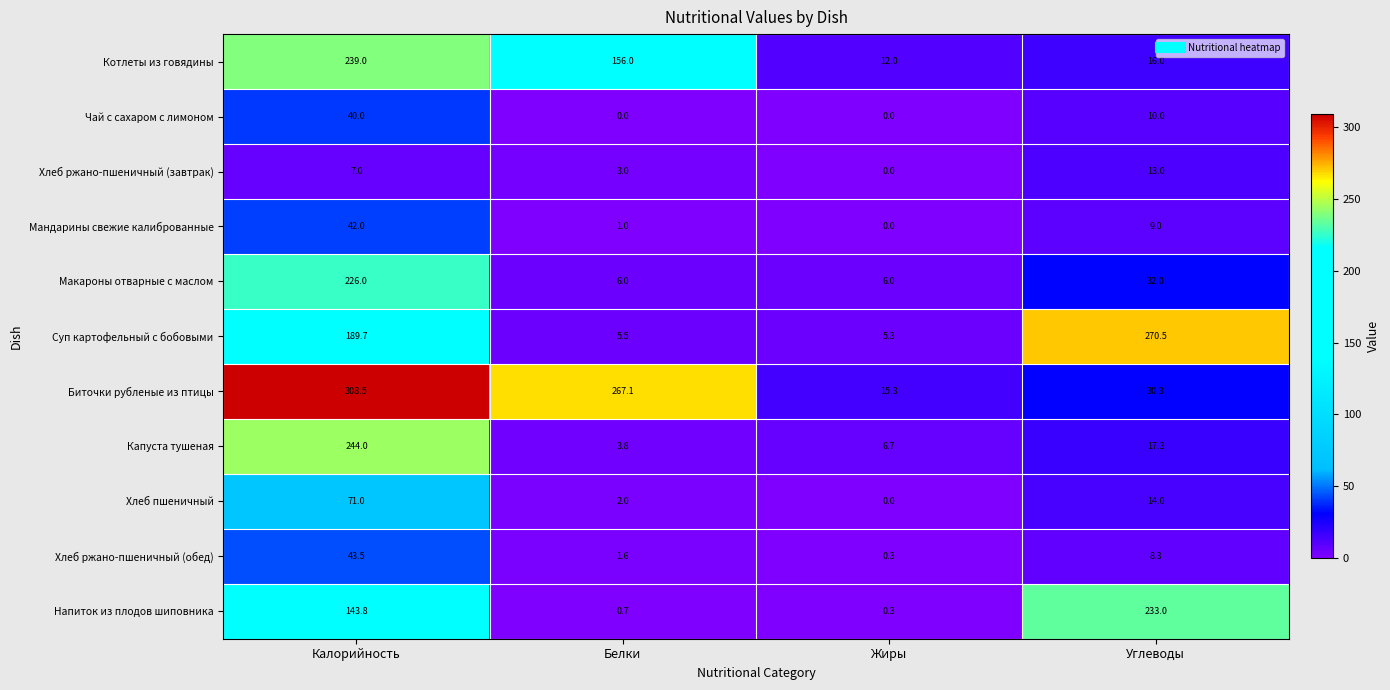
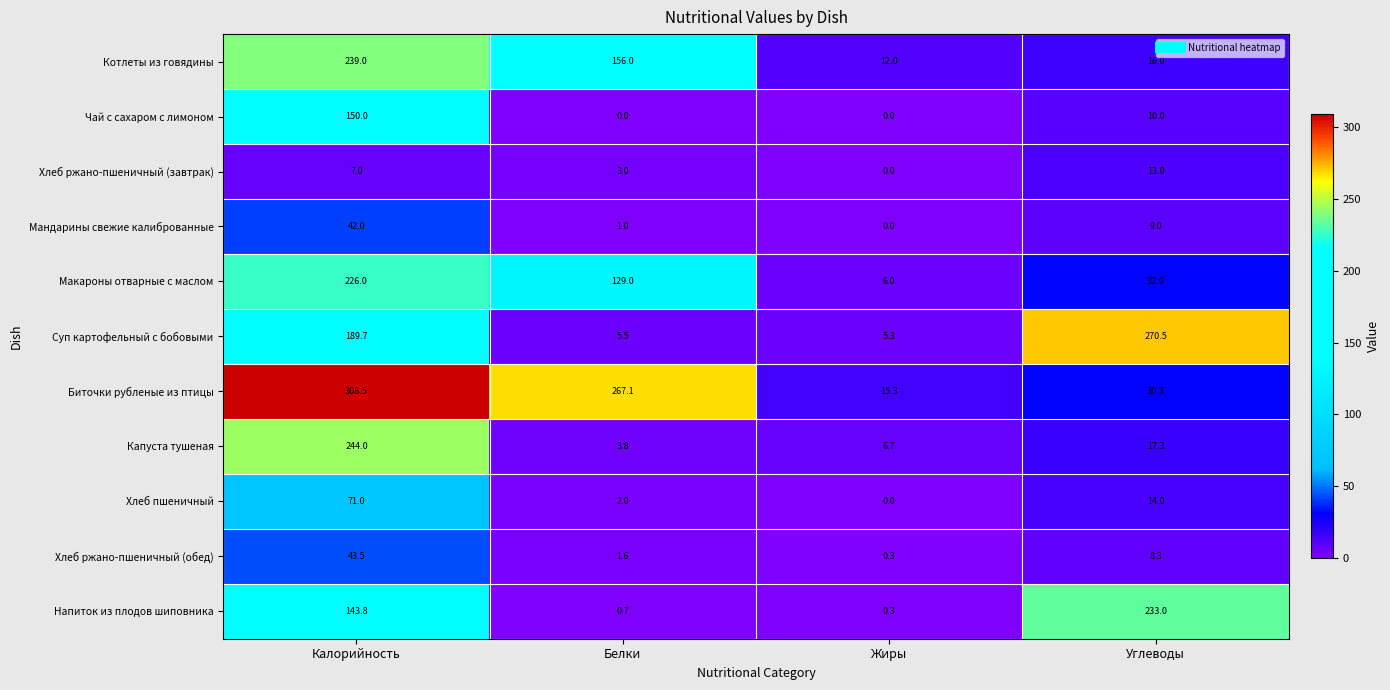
Чай с сахаром с лимоном, Калорийность: 40.0 -> 150.0
Макароны отварные с маслом, Белки: 6.0 -> 129.0
